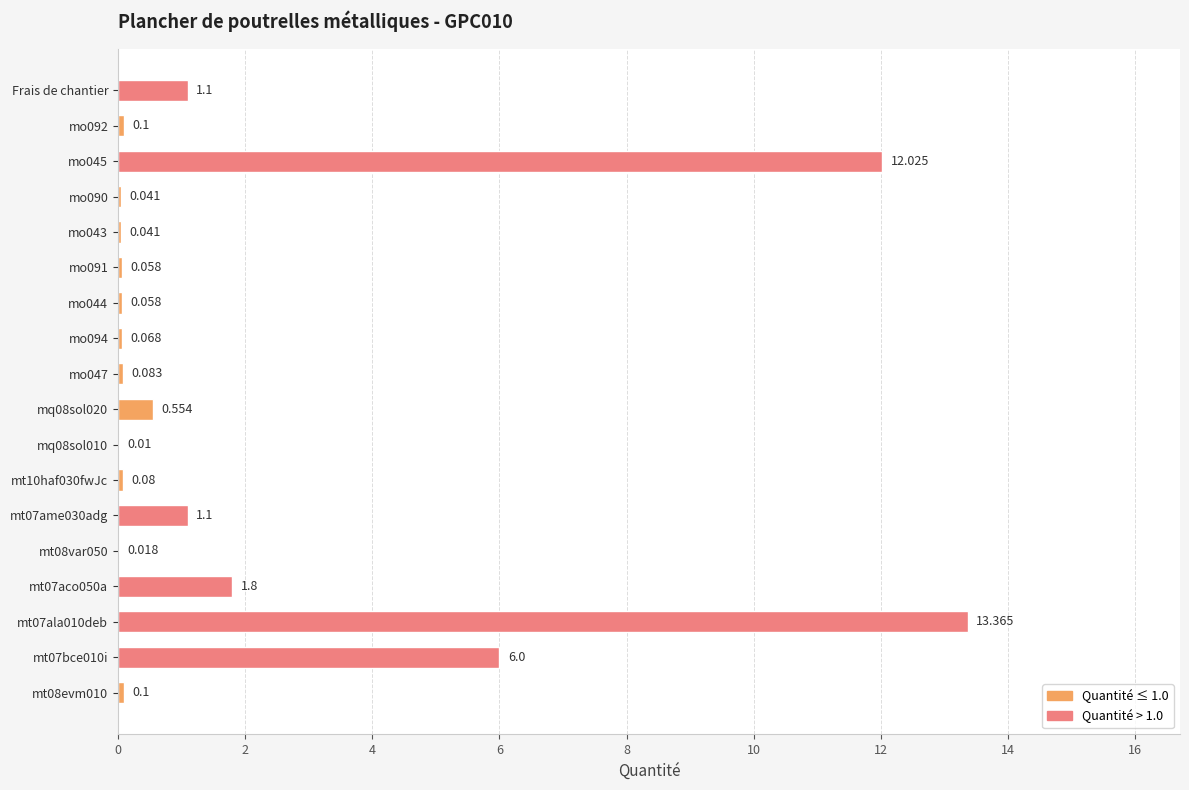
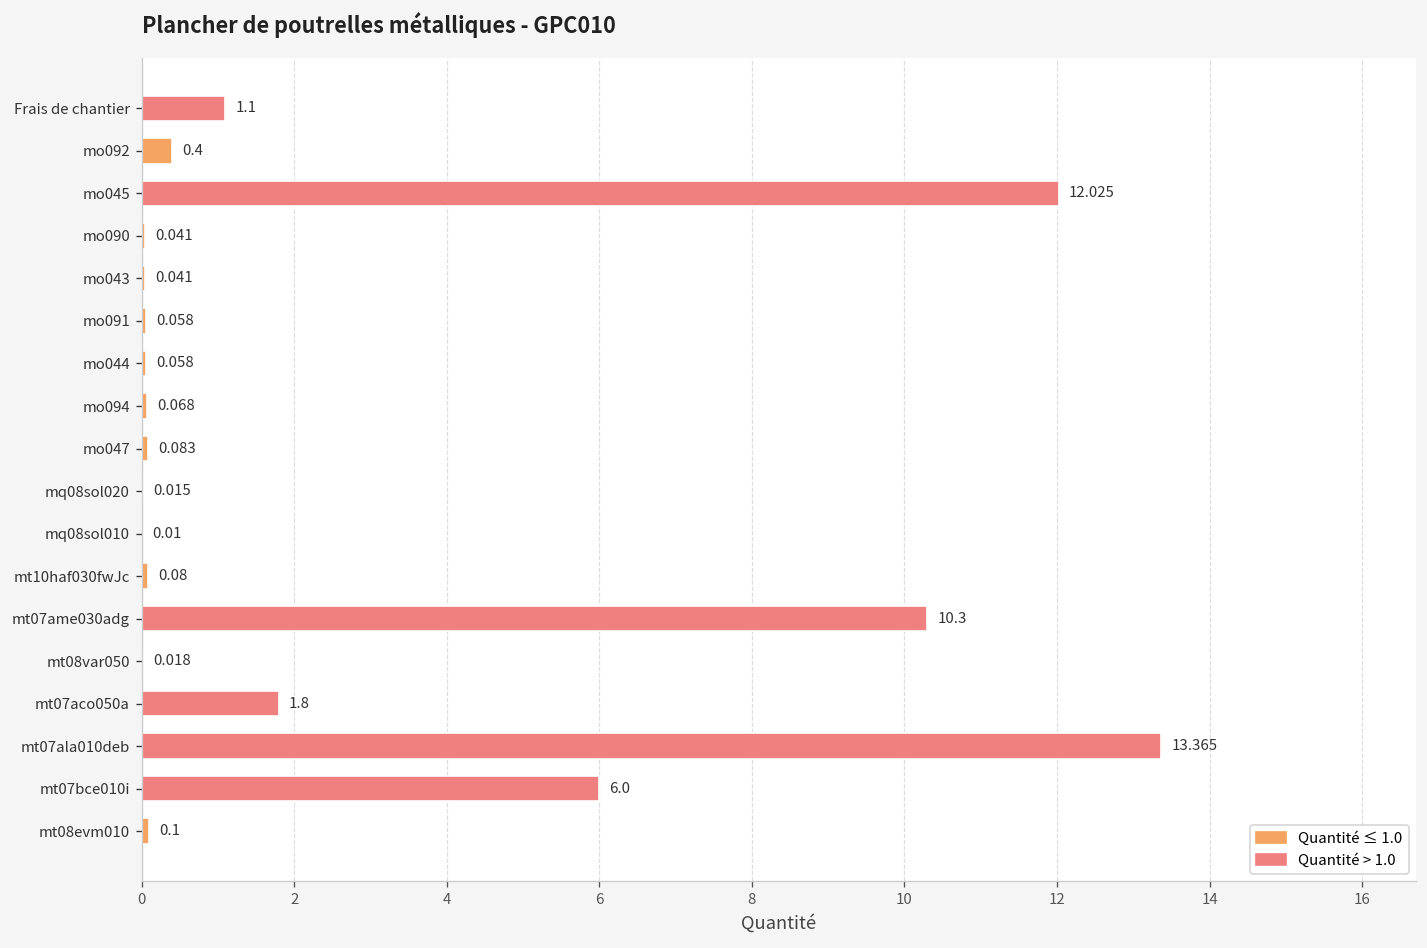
mo092: 0.1 -> 0.4
mq08sol020: 0.554 -> 0.015
mt07ame030adg: 1.1 -> 10.3
